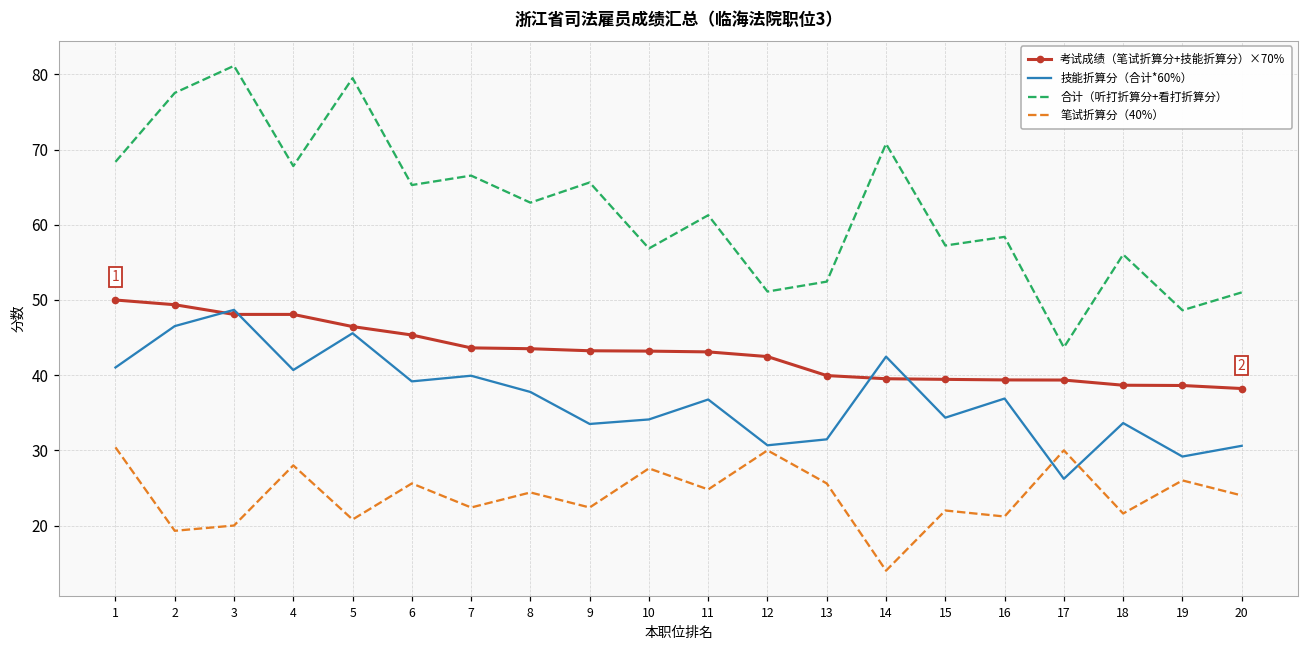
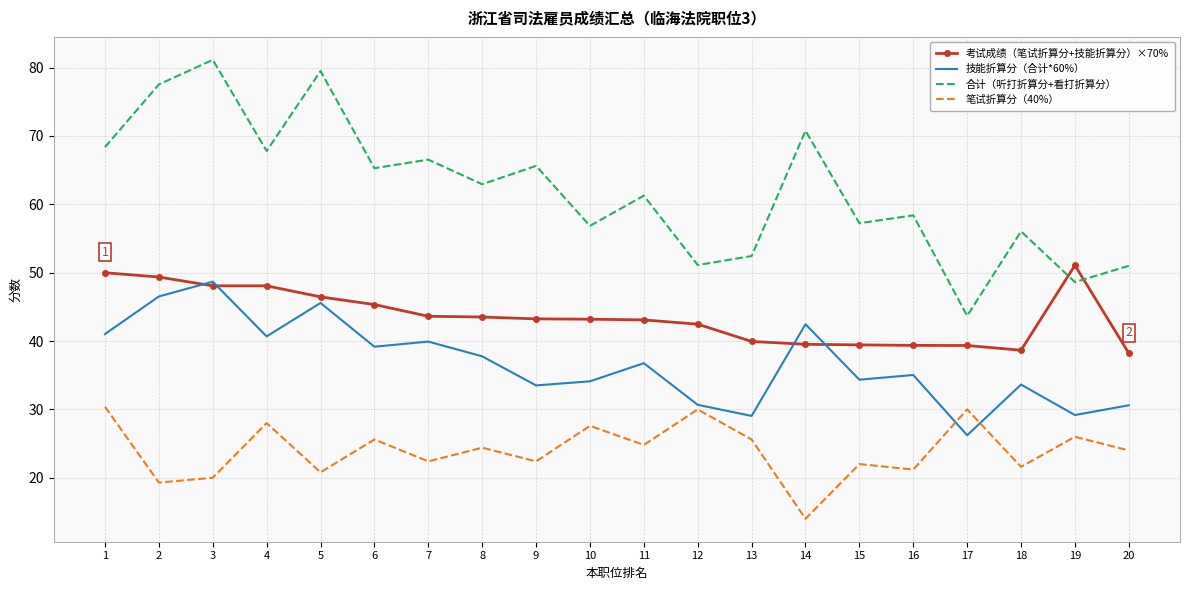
技能折算分（合计*60%）, 13: 31 -> 29
技能折算分（合计*60%）, 16: 37 -> 35
考试成绩（笔试折算分+技能折算分）×70%, 19: 39 -> 51
